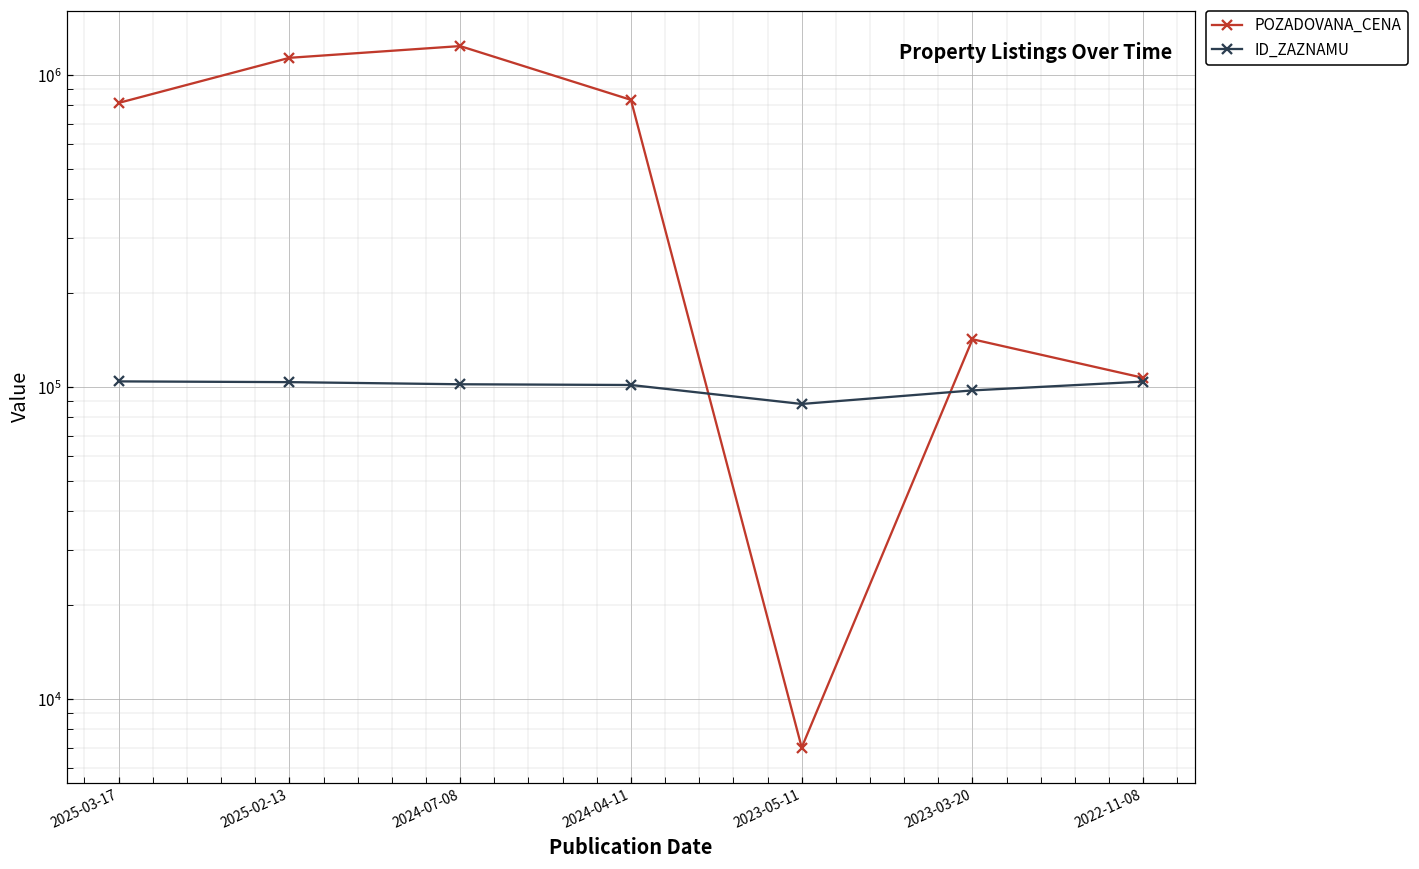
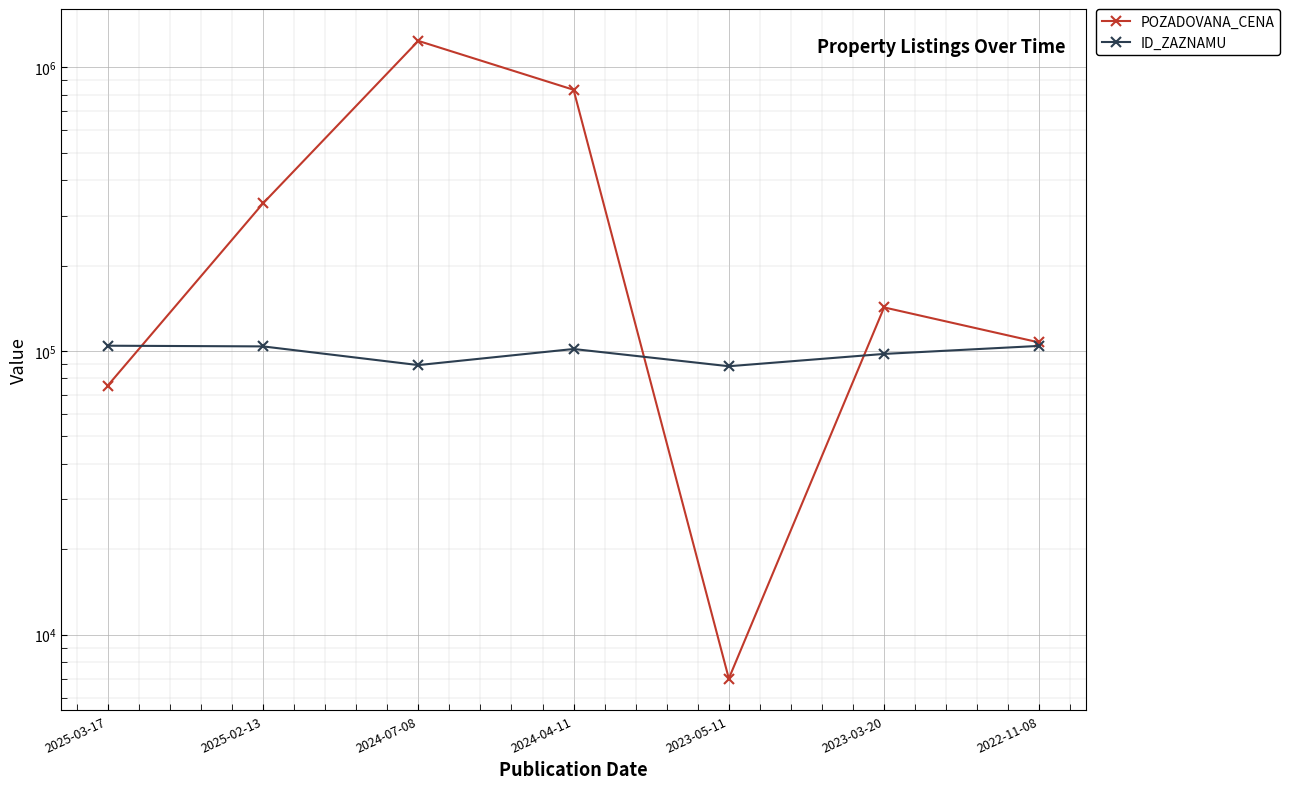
POZADOVANA_CENA, 2025-03-17: 820000 -> 76000
POZADOVANA_CENA, 2025-02-13: 1140000 -> 330000
ID_ZAZNAMU, 2024-07-08: 102000 -> 89000
